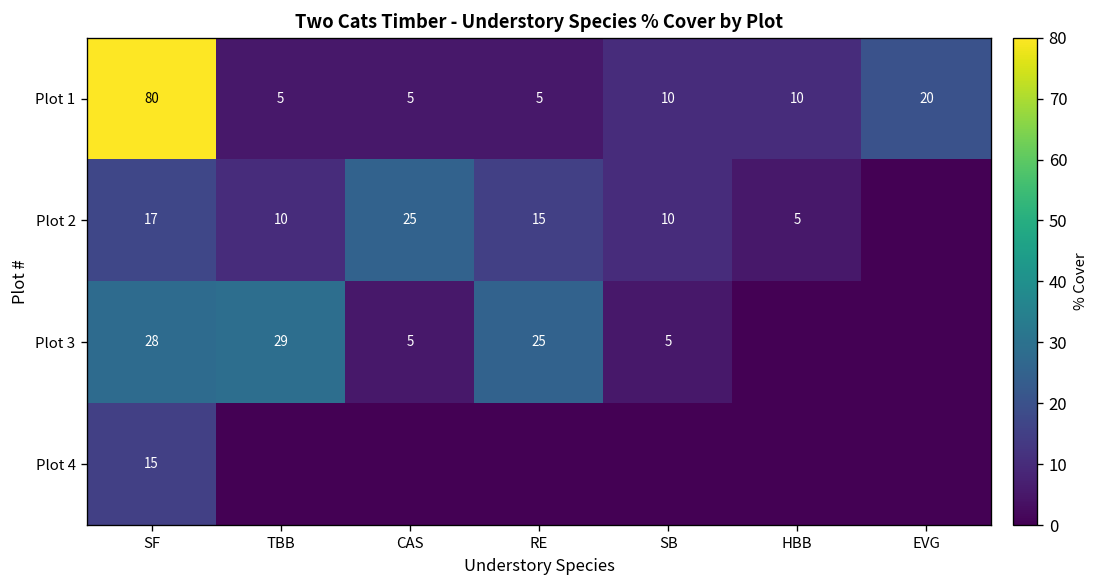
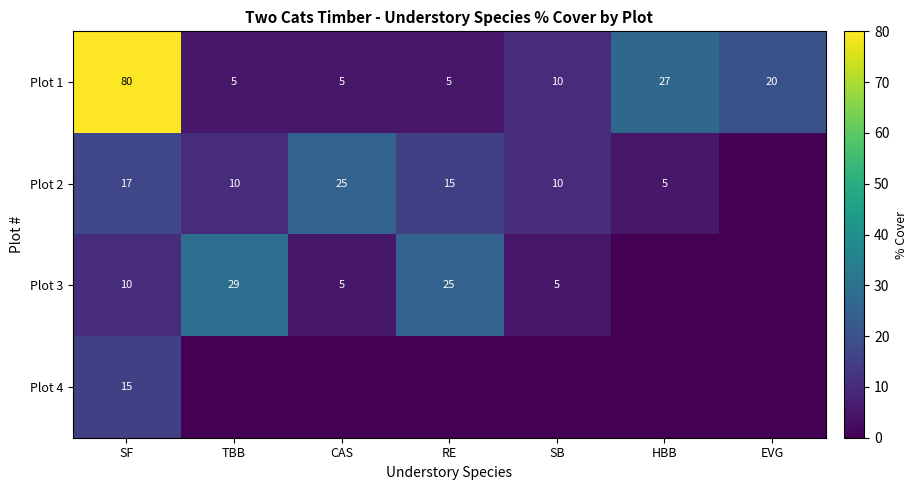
Plot 1, HBB: 10 -> 27
Plot 3, SF: 28 -> 10
